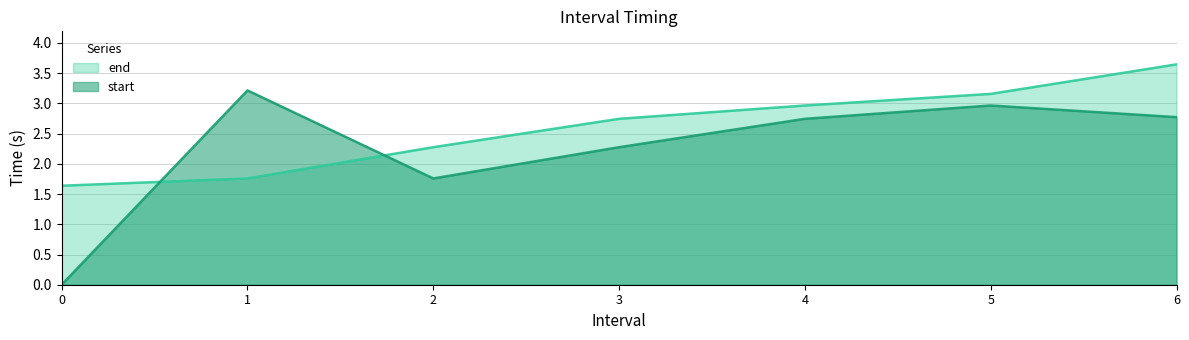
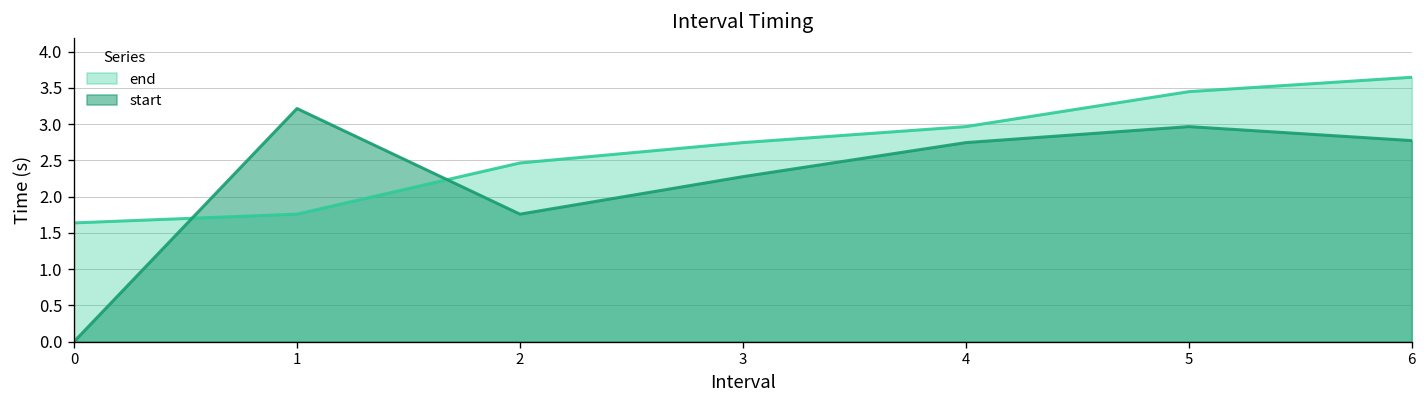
end, 2: 2.3 -> 2.5
end, 5: 3.2 -> 3.4
